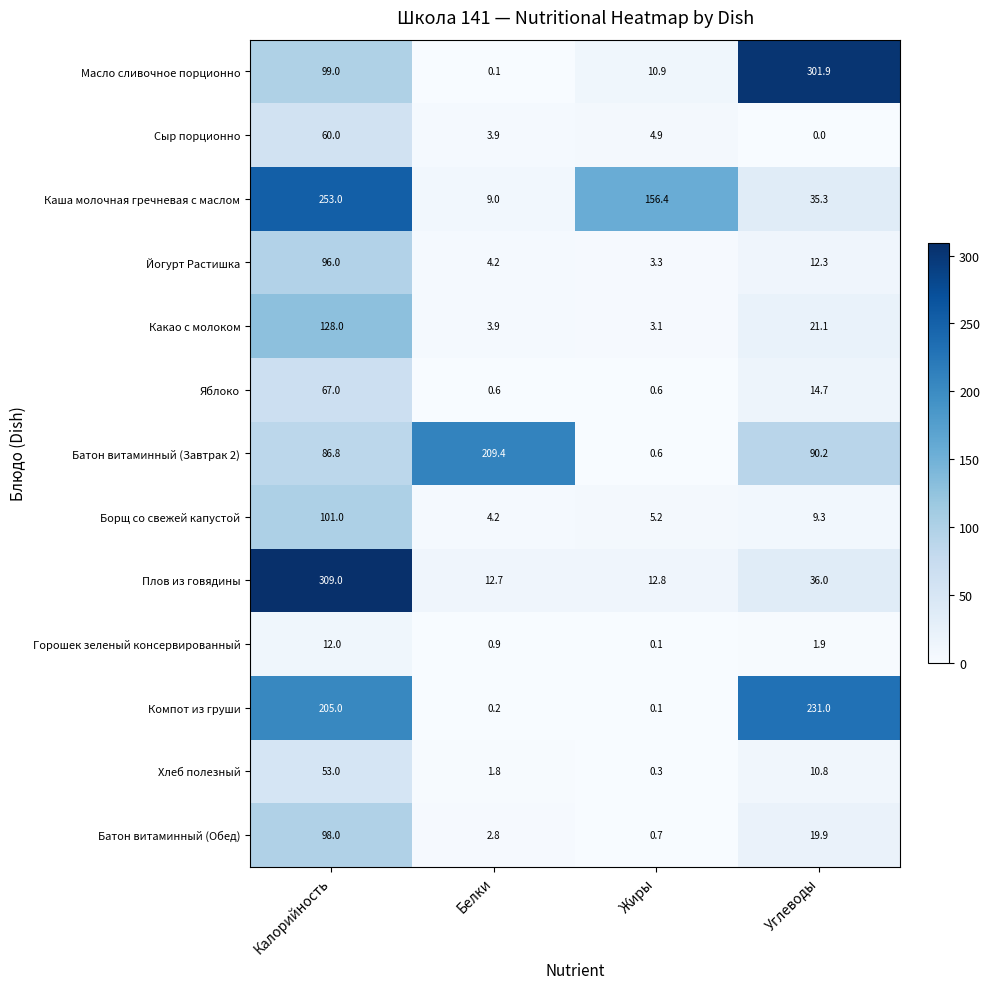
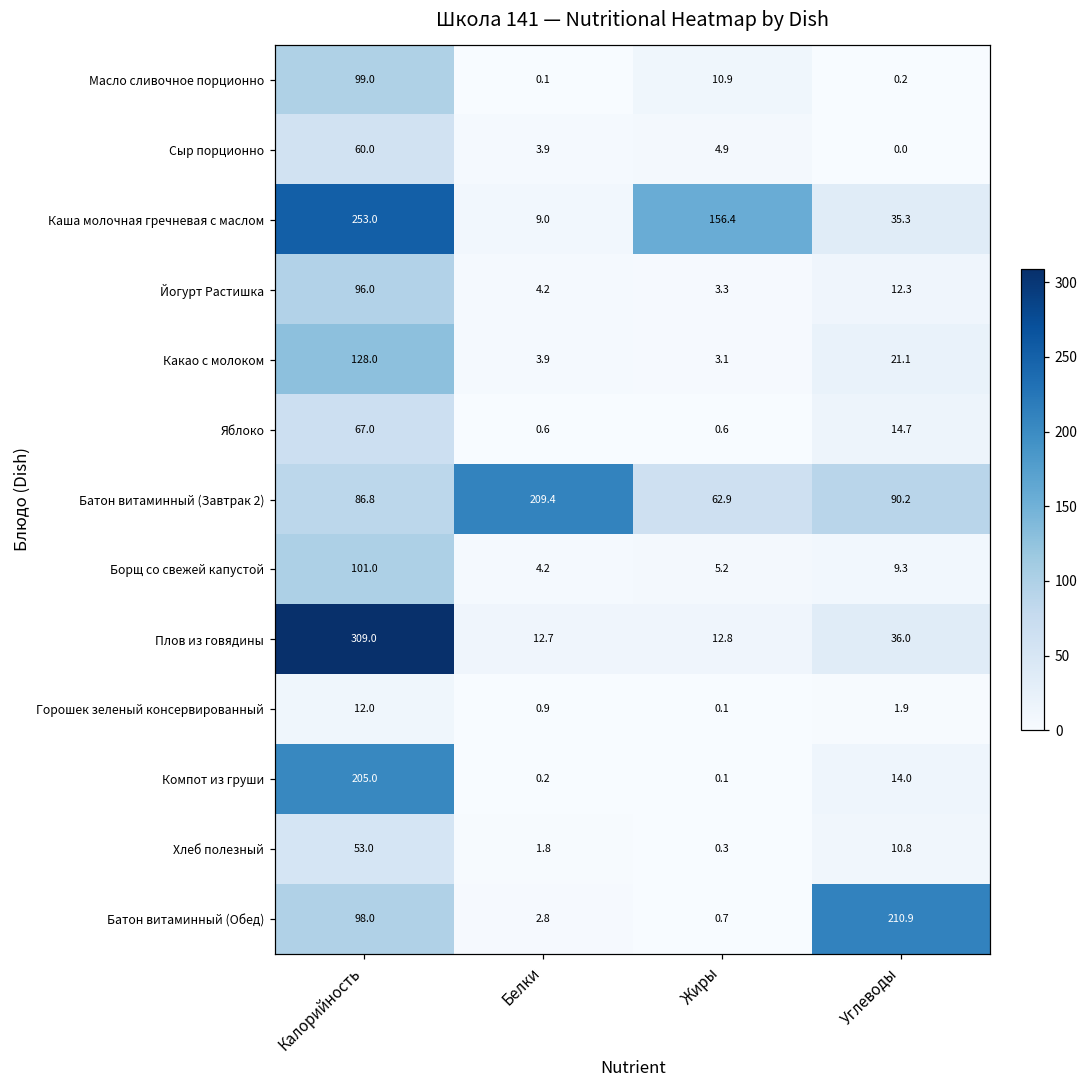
Масло сливочное порционно, Углеводы: 301.9 -> 0.2
Батон витаминный (Завтрак 2), Жиры: 0.6 -> 62.9
Компот из груши, Углеводы: 231.0 -> 14.0
Батон витаминный (Обед), Углеводы: 19.9 -> 210.9
